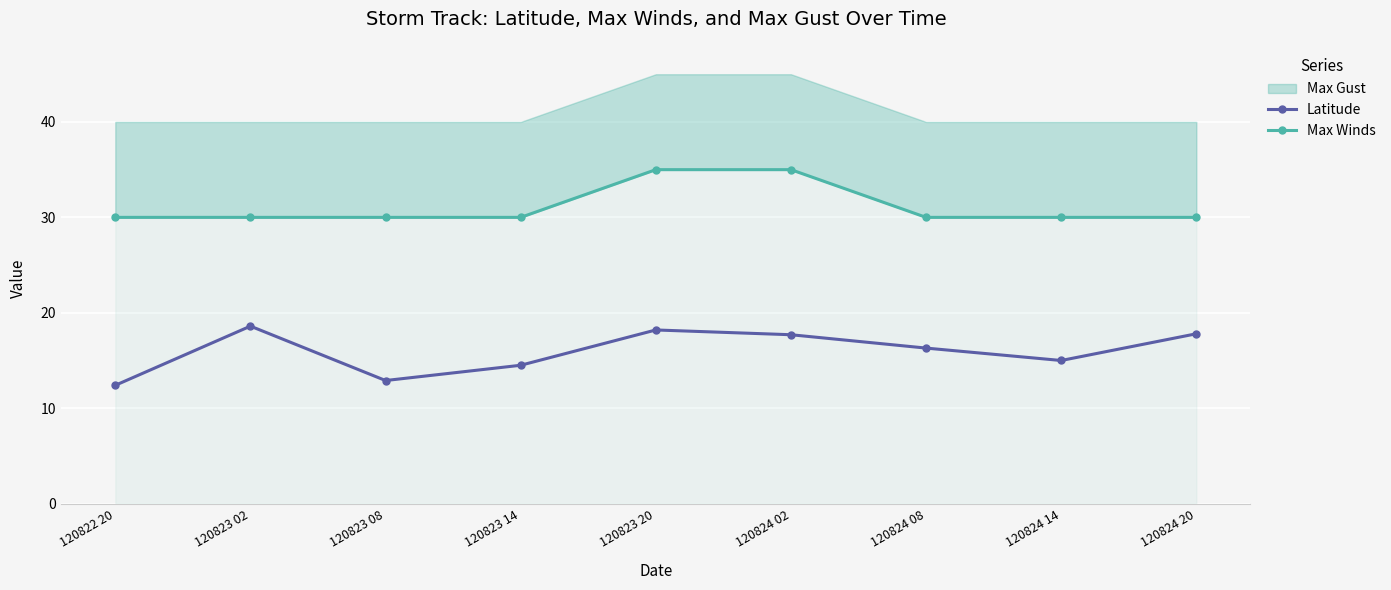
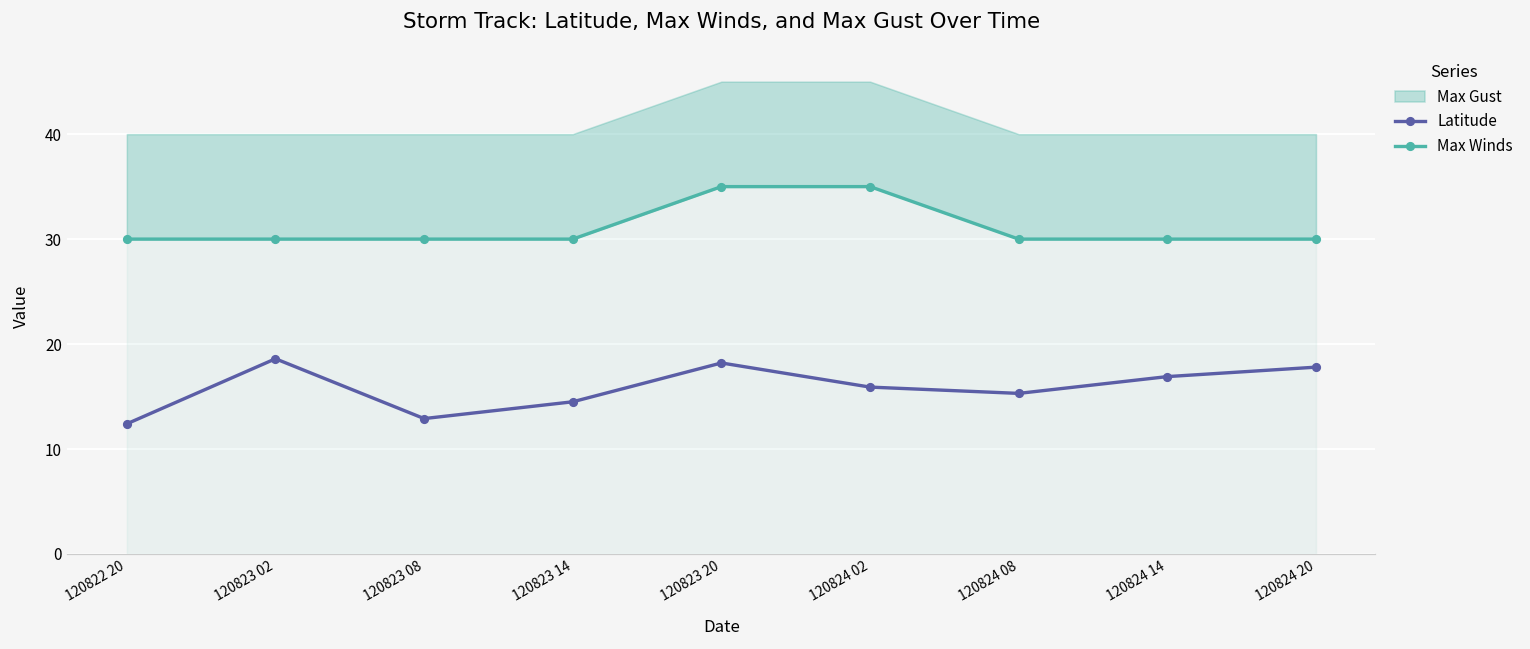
Latitude, 120824 02: 18 -> 16
Latitude, 120824 08: 16 -> 15
Latitude, 120824 14: 15 -> 17
